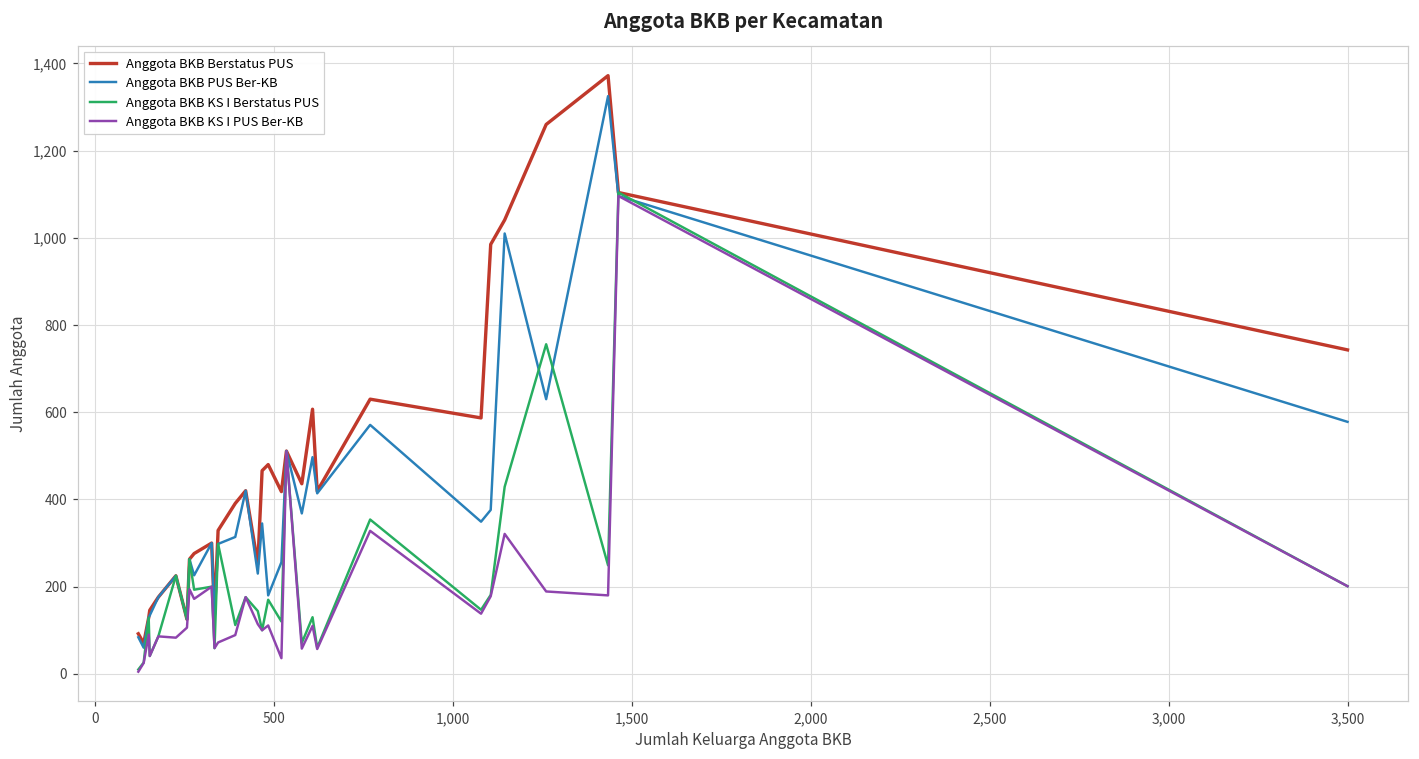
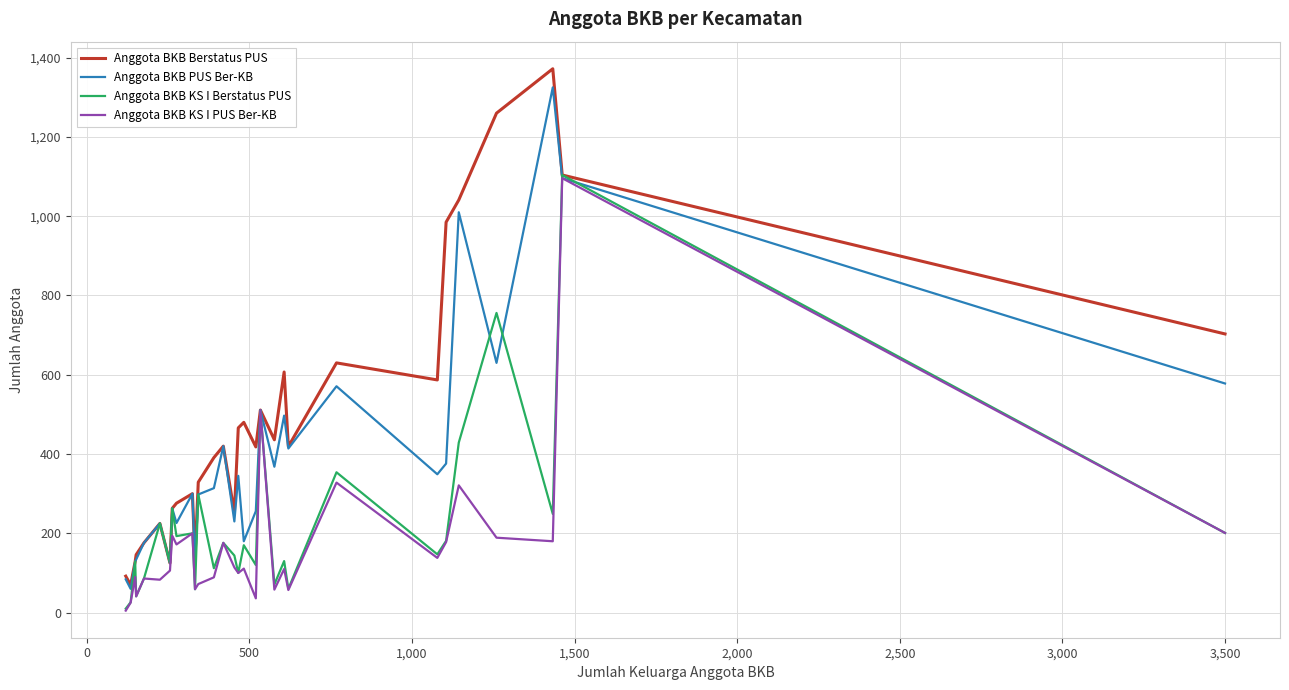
Anggota BKB Berstatus PUS, 3,500: 740 -> 700
